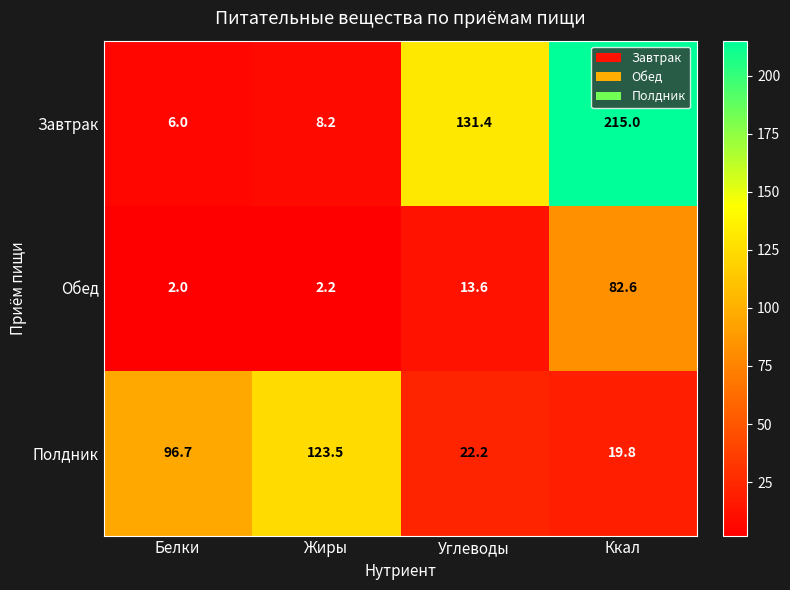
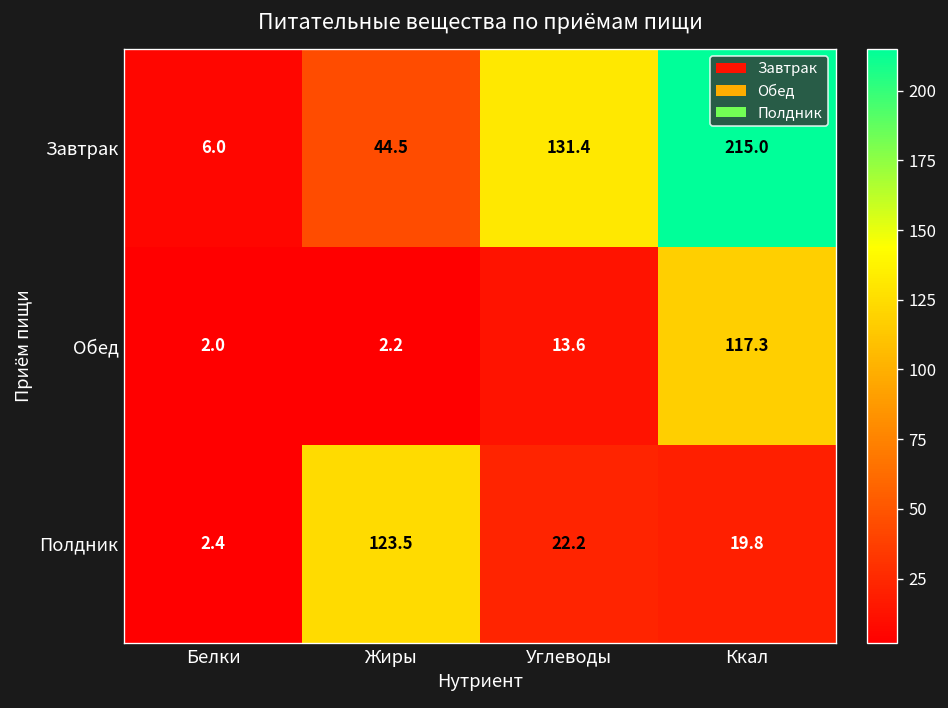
Завтрак, Жиры: 8.2 -> 44.5
Обед, Ккал: 82.6 -> 117.3
Полдник, Белки: 96.7 -> 2.4
